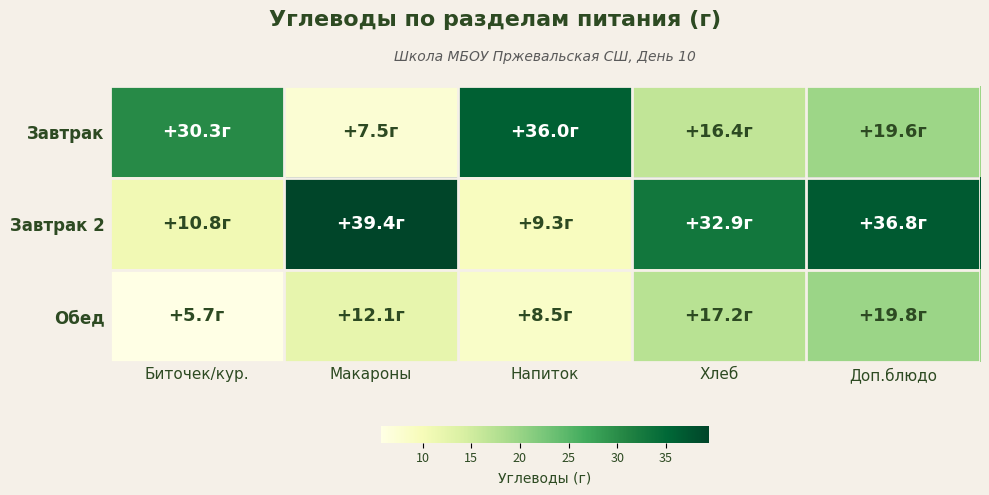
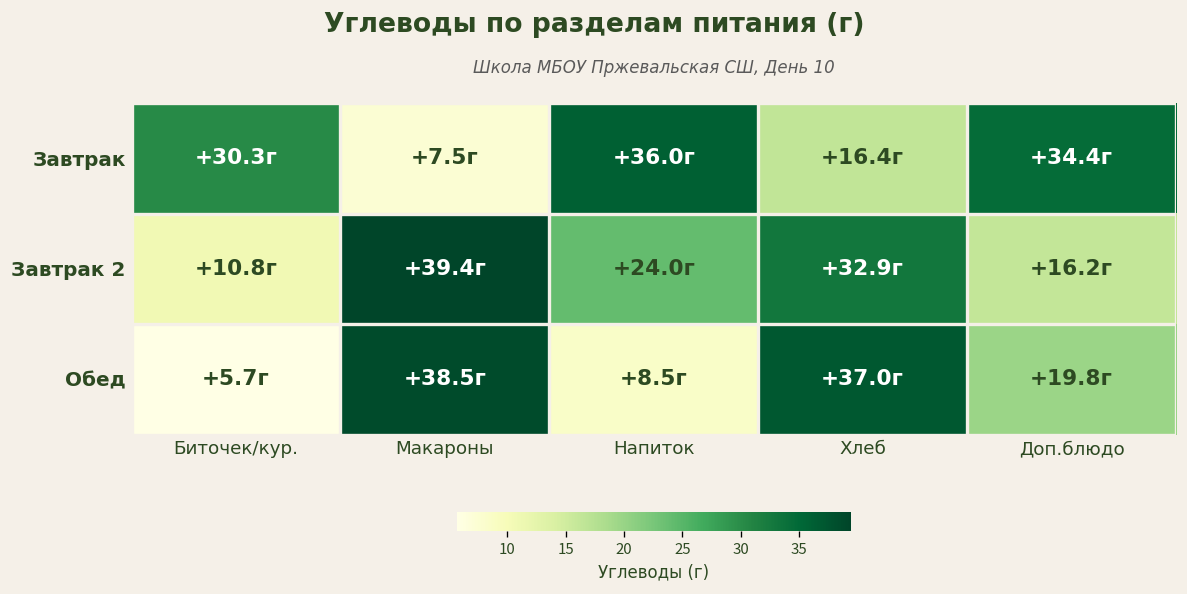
Завтрак, Доп.блюдо: +19.6г -> +34.4г
Завтрак 2, Напиток: +9.3г -> +24.0г
Завтрак 2, Доп.блюдо: +36.8г -> +16.2г
Обед, Макароны: +12.1г -> +38.5г
Обед, Хлеб: +17.2г -> +37.0г
